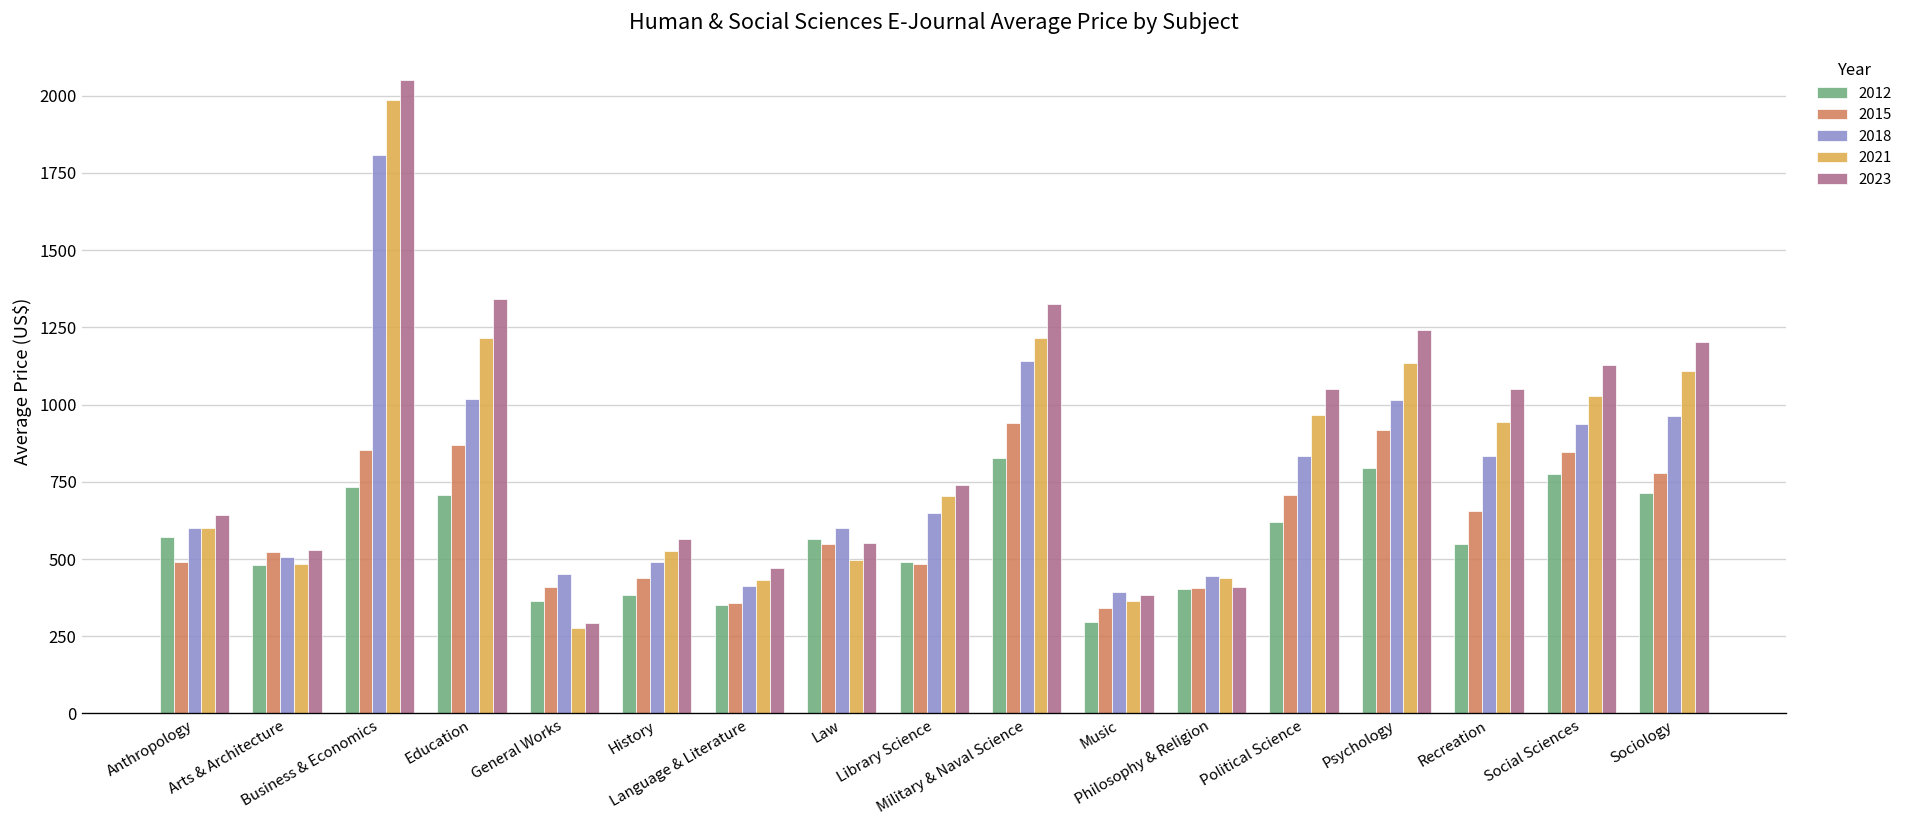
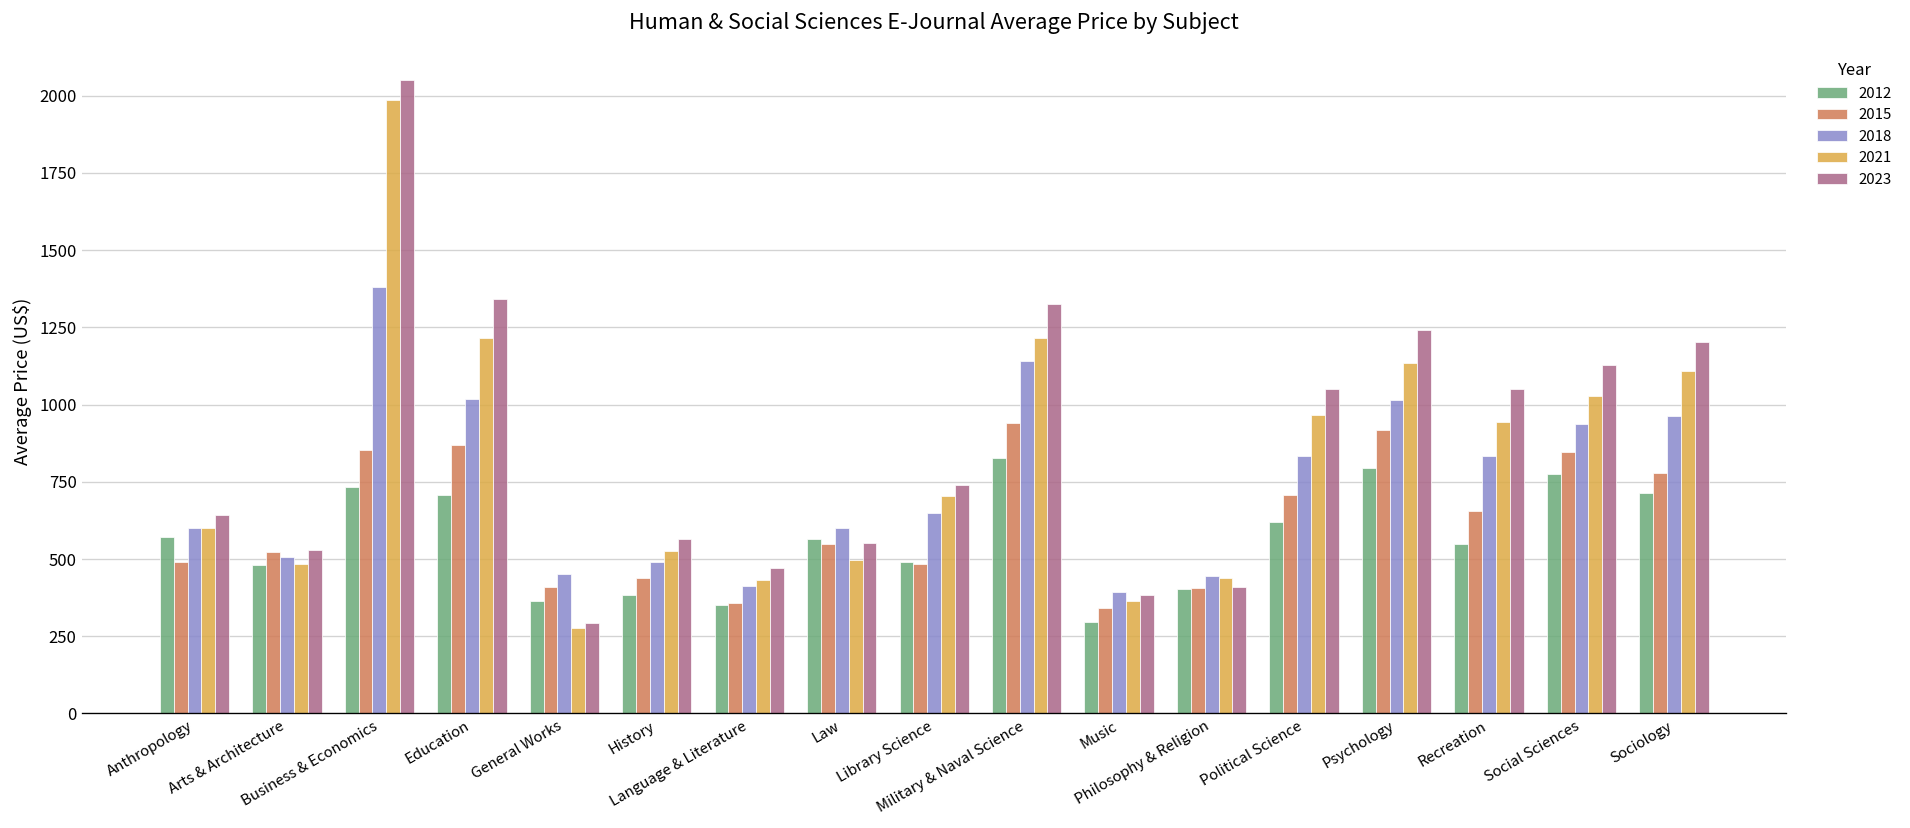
2018, Business & Economics: 1810 -> 1380
